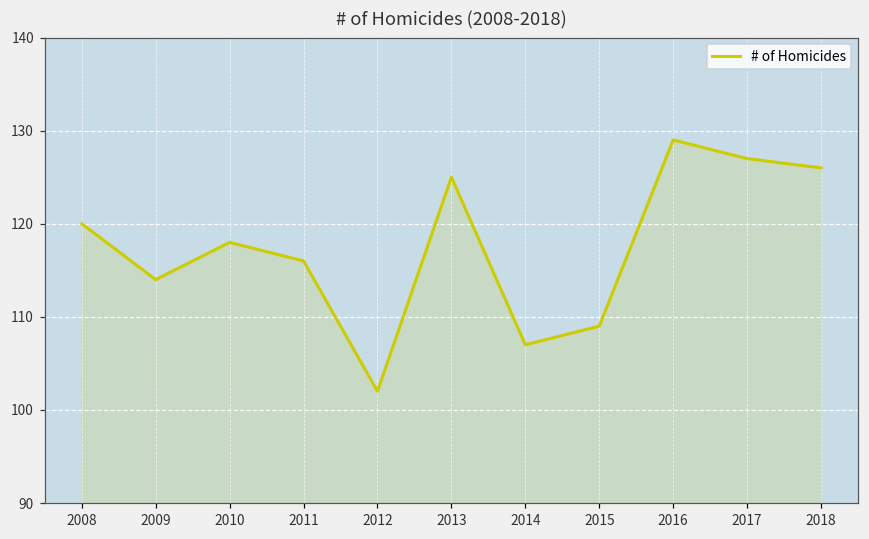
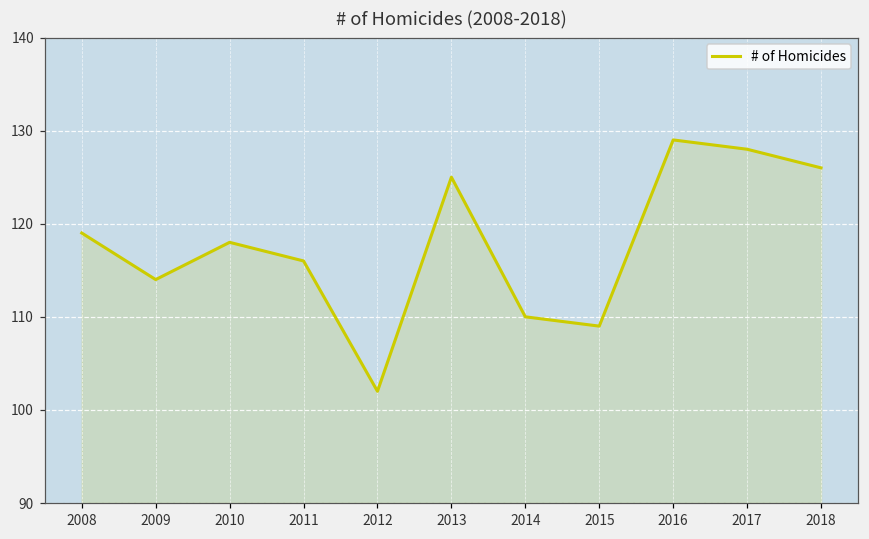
2008: 120 -> 119
2014: 107 -> 110
2017: 127 -> 128
